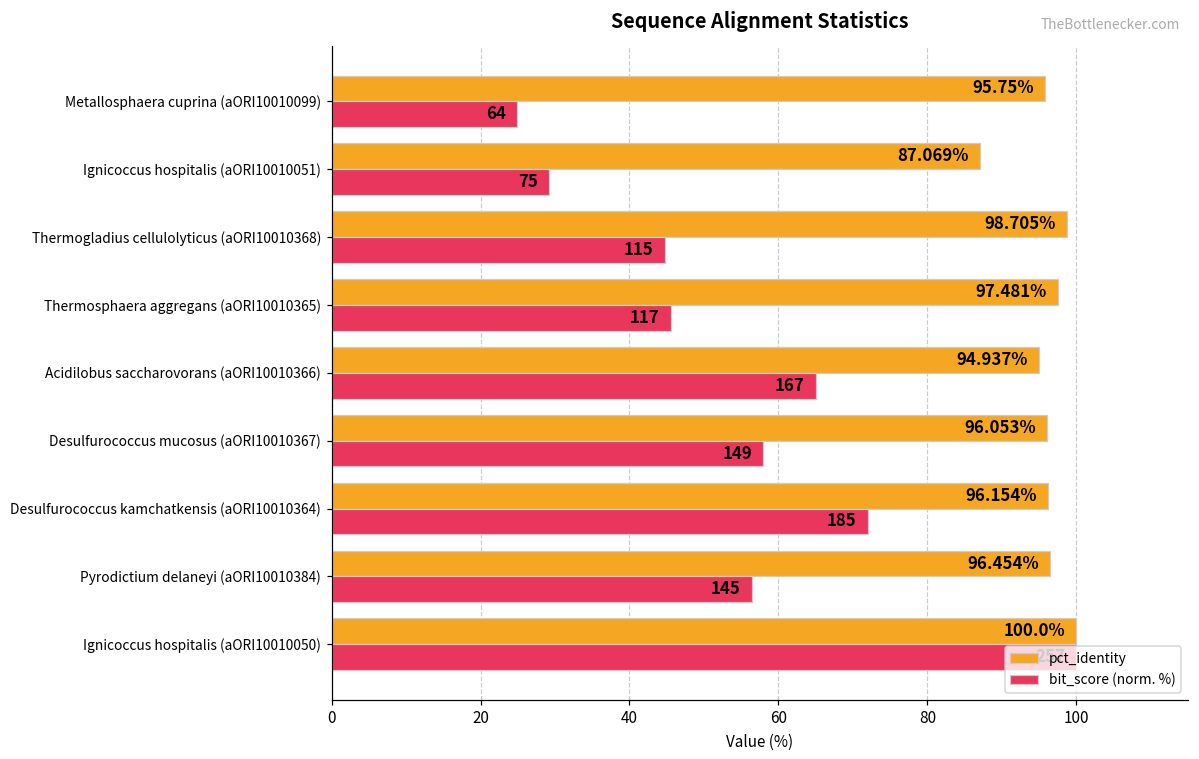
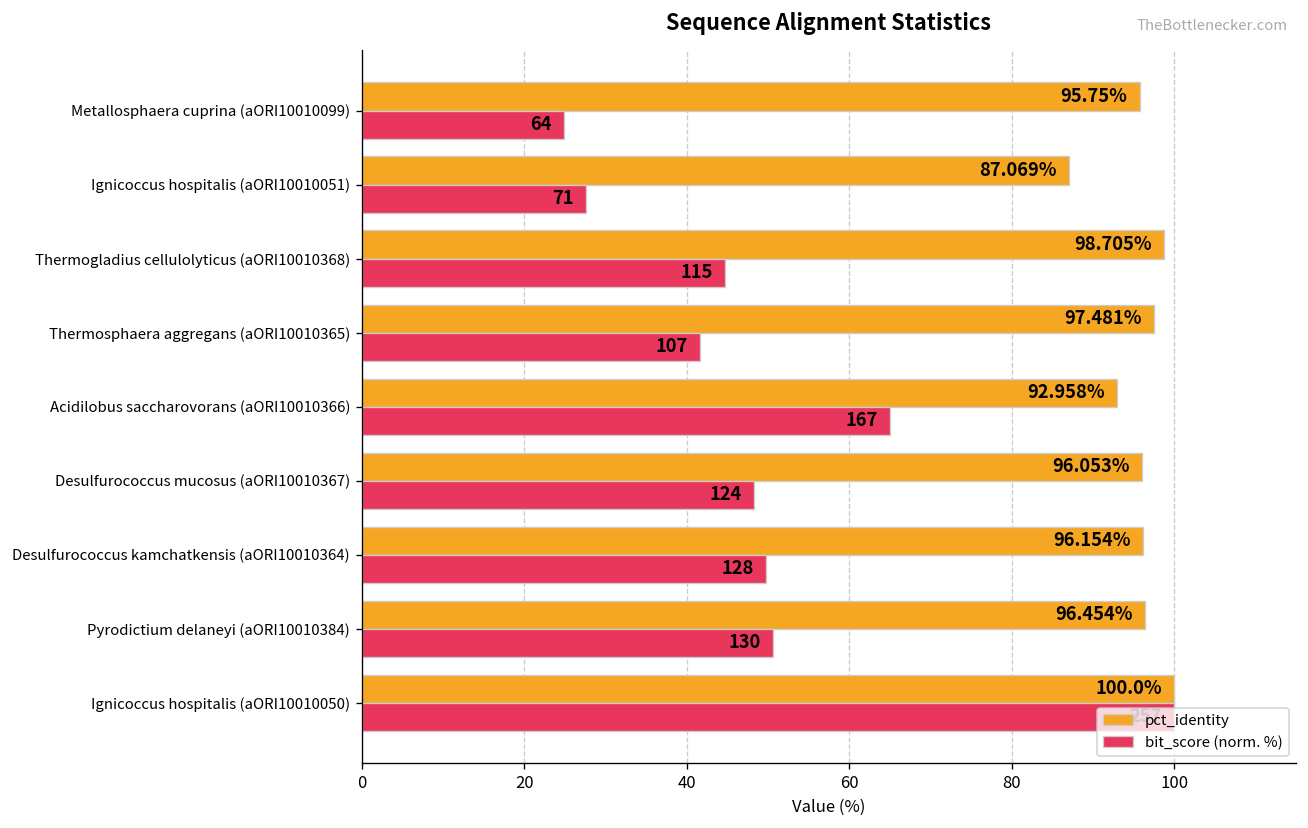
bit_score (norm. %), Ignicoccus hospitalis (aORI10010051): 75 -> 71
bit_score (norm. %), Thermosphaera aggregans (aORI10010365): 117 -> 107
pct_identity, Acidilobus saccharovorans (aORI10010366): 94.937% -> 92.958%
bit_score (norm. %), Desulfurococcus mucosus (aORI10010367): 149 -> 124
bit_score (norm. %), Desulfurococcus kamchatkensis (aORI10010364): 185 -> 128
bit_score (norm. %), Pyrodictium delaneyi (aORI10010384): 145 -> 130
